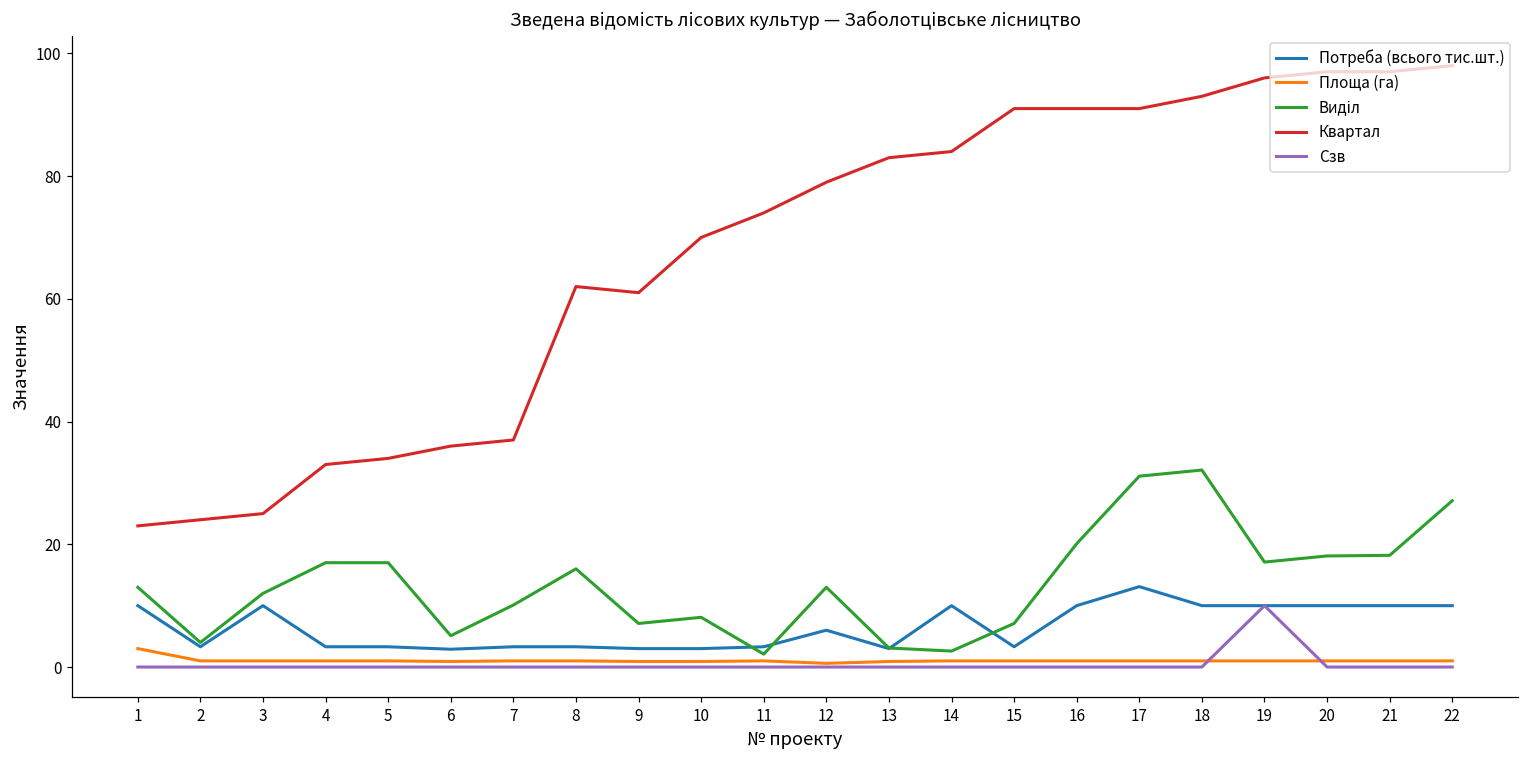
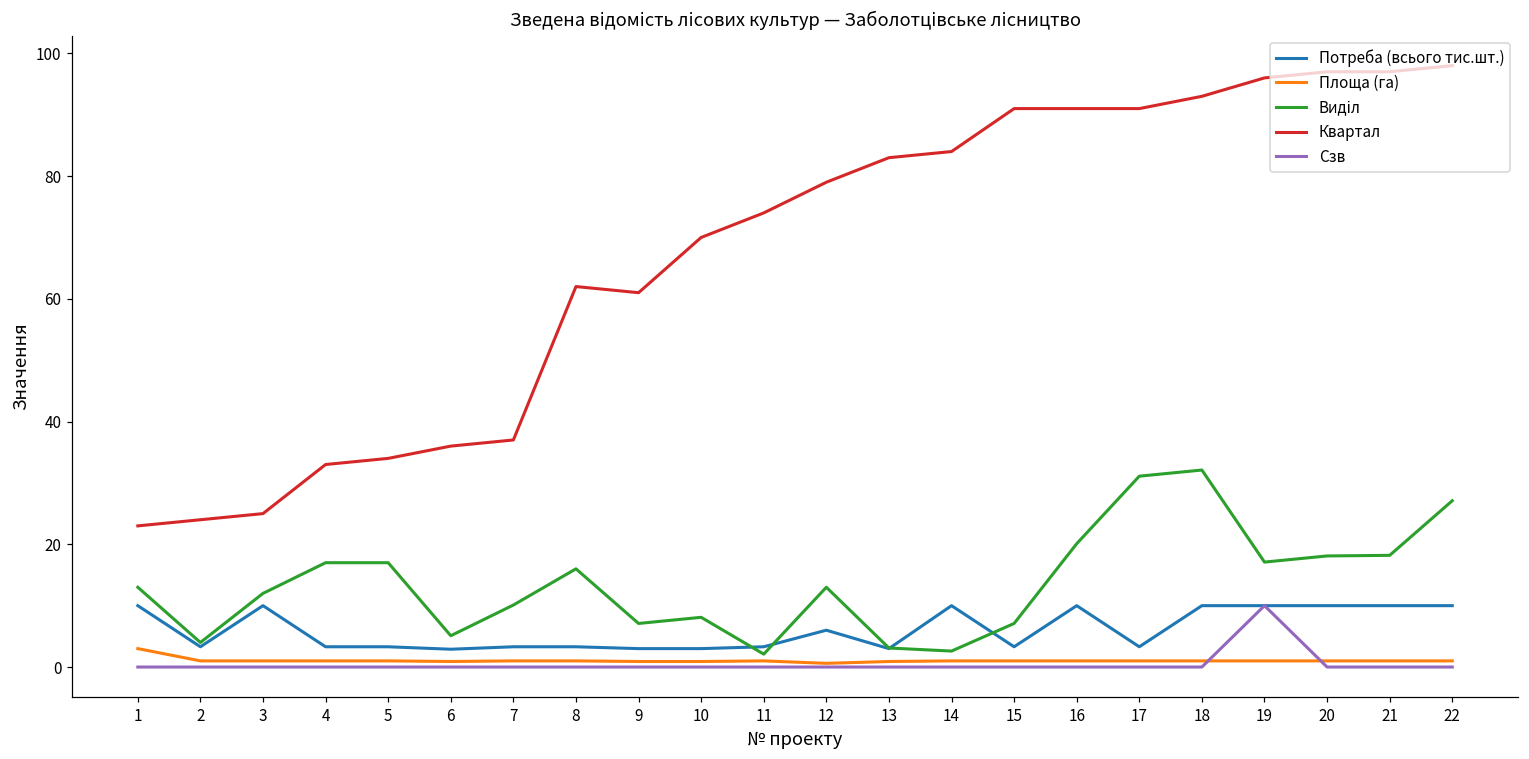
Потреба (всього тис.шт.), 17: 13 -> 3
